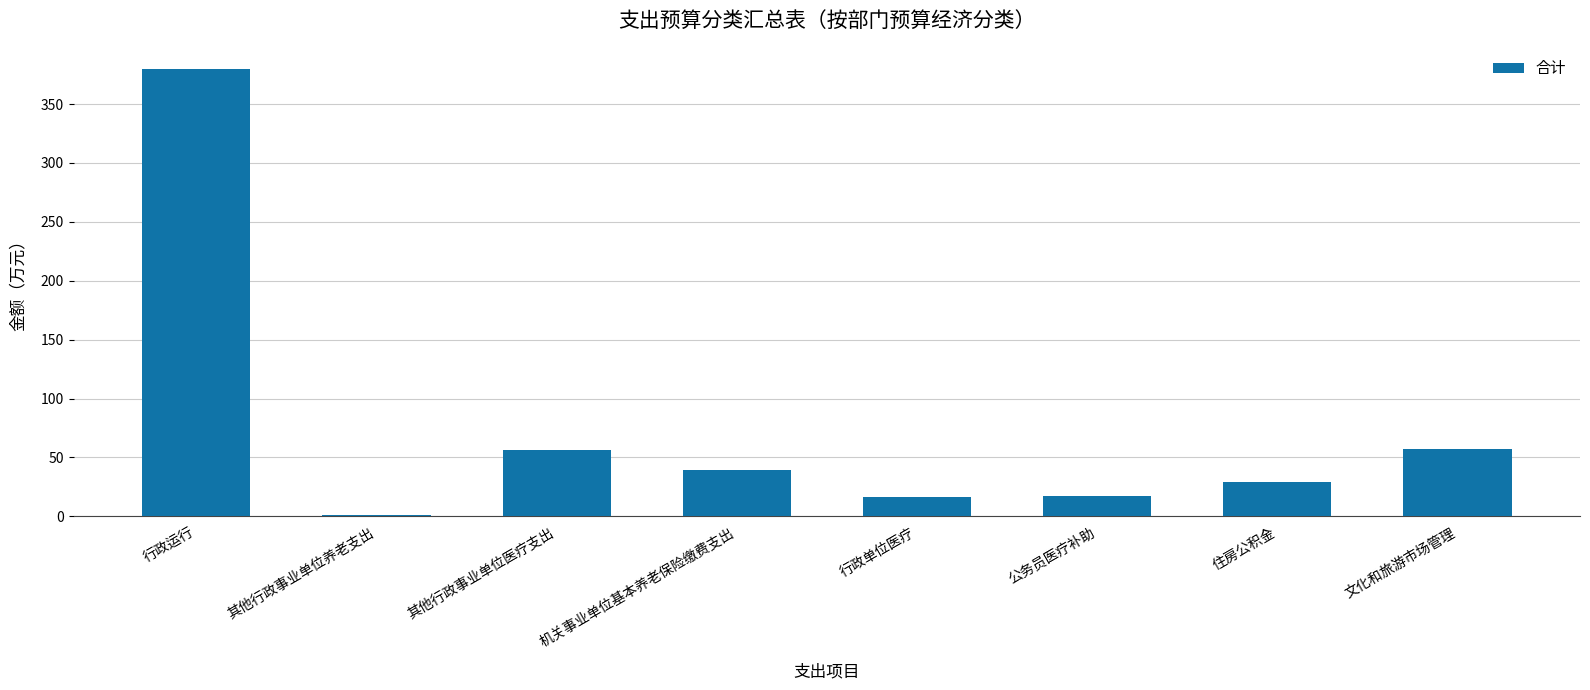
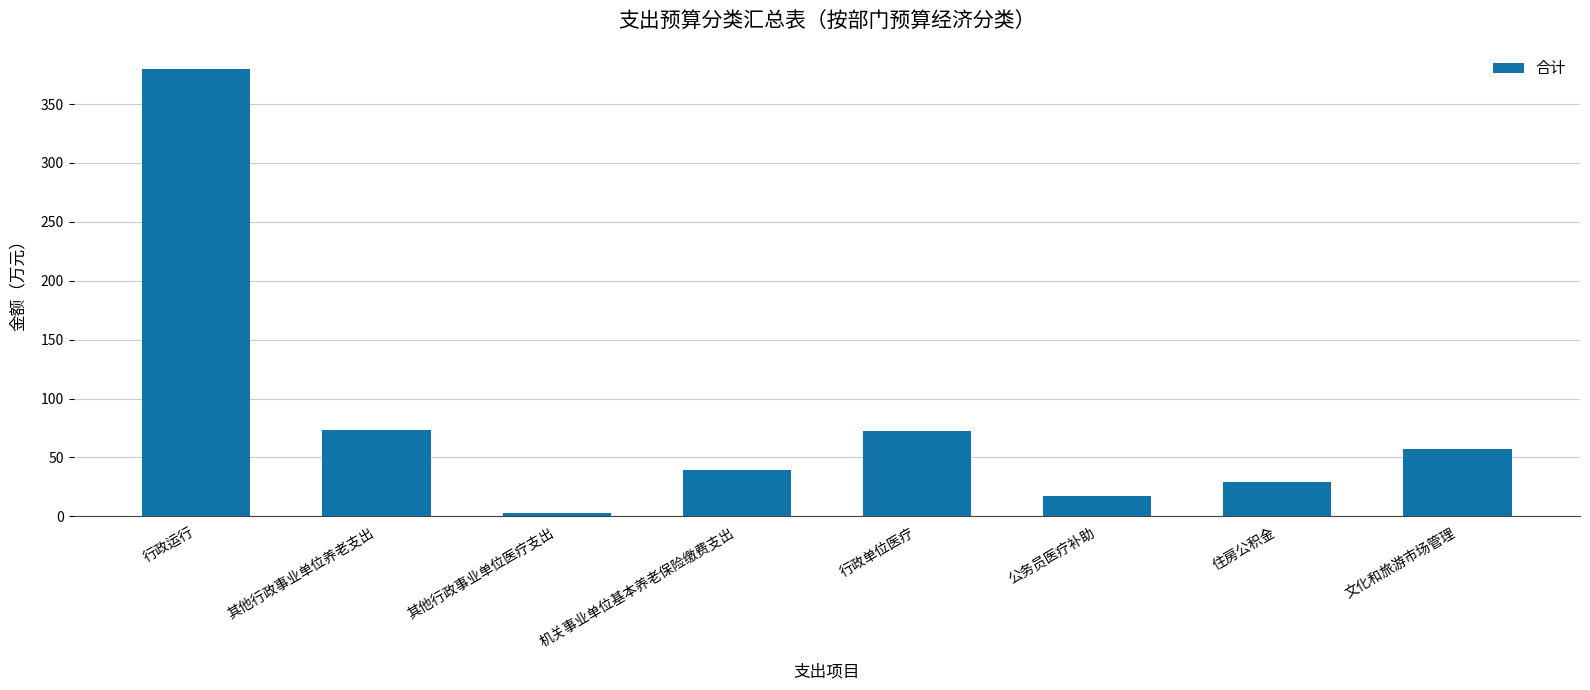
其他行政事业单位养老支出: 1 -> 73
其他行政事业单位医疗支出: 56 -> 3
行政单位医疗: 16 -> 72
